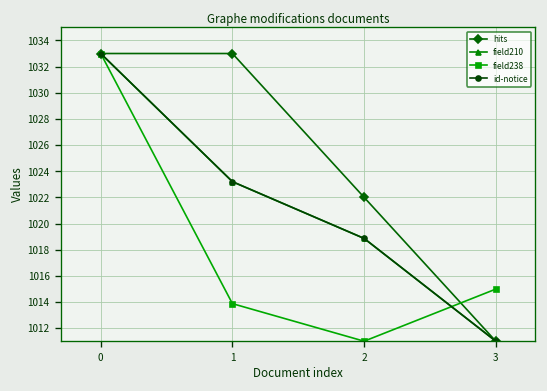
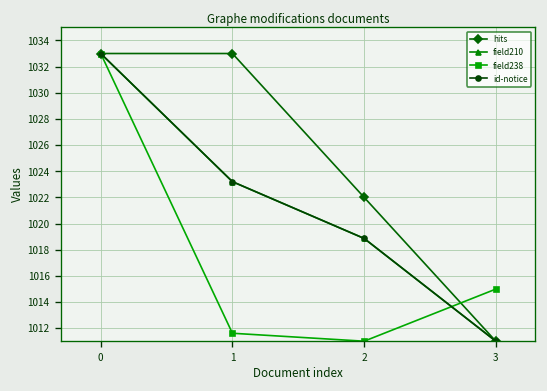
field238, 1: 1013.9 -> 1011.6
